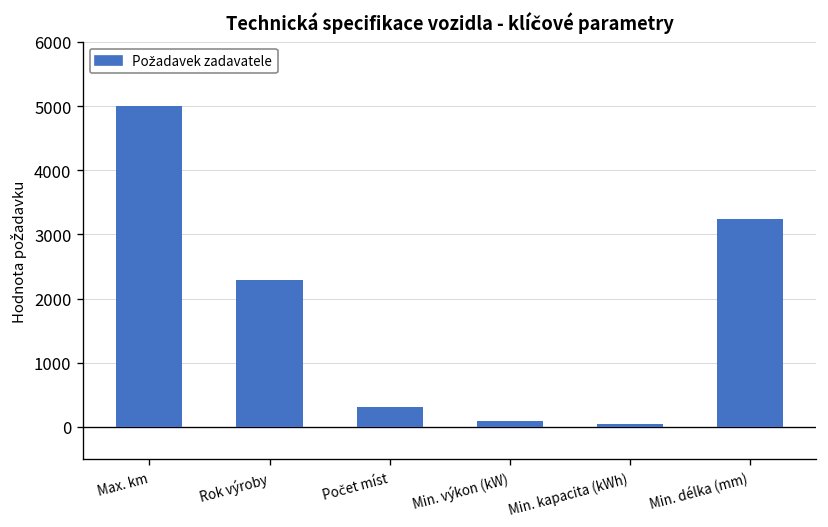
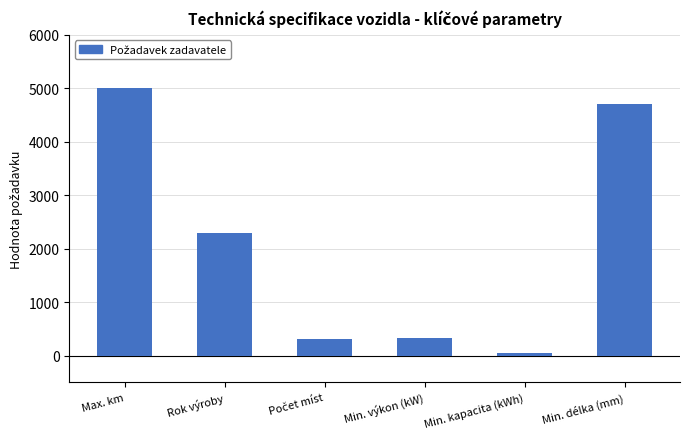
Min. výkon (kW): 100 -> 300
Min. délka (mm): 3200 -> 4700
